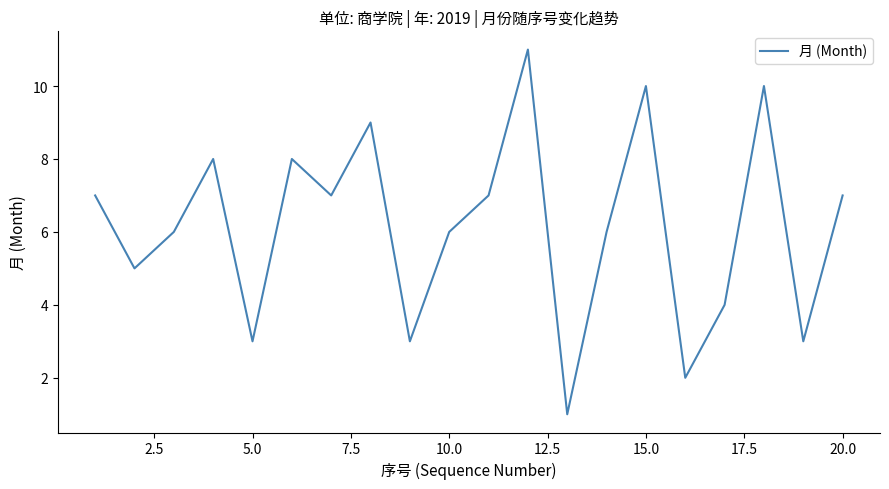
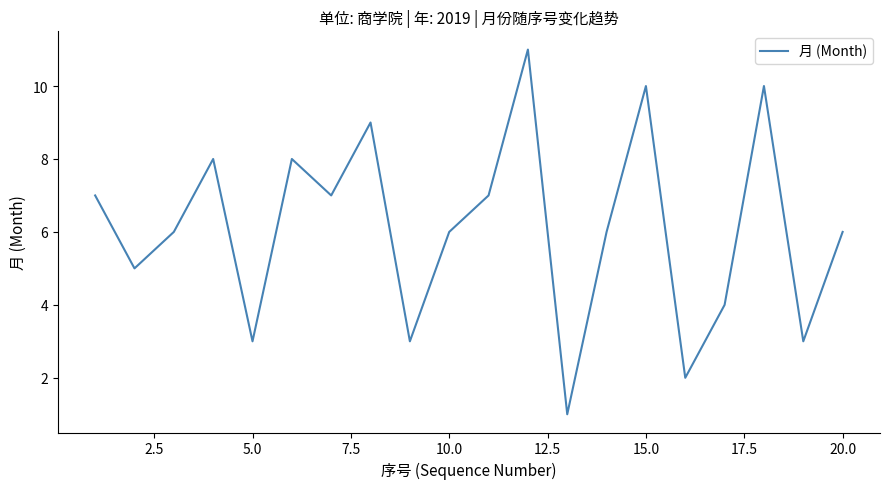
20.0: 7 -> 6
